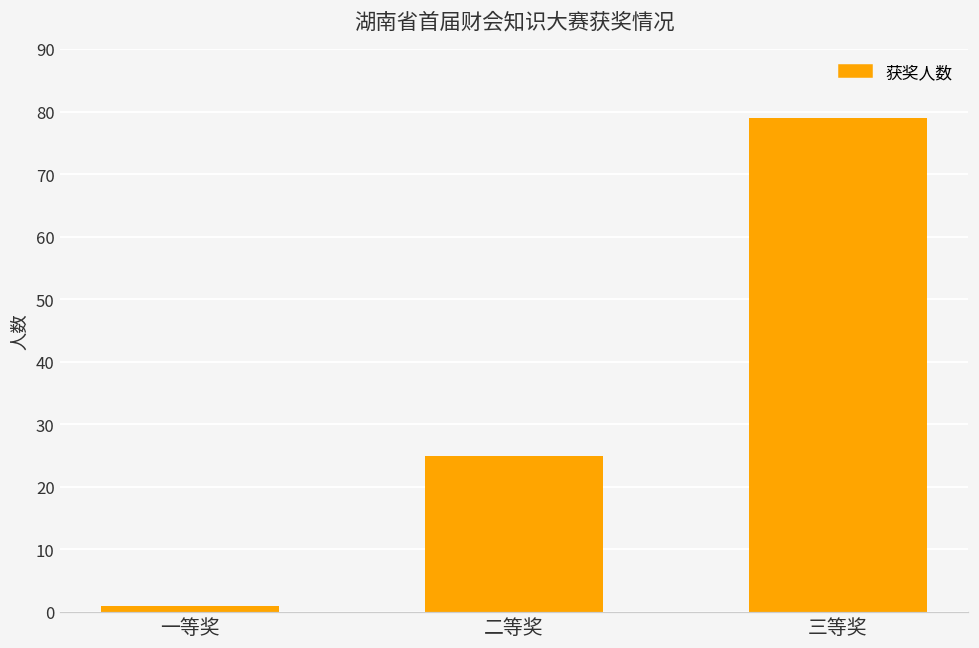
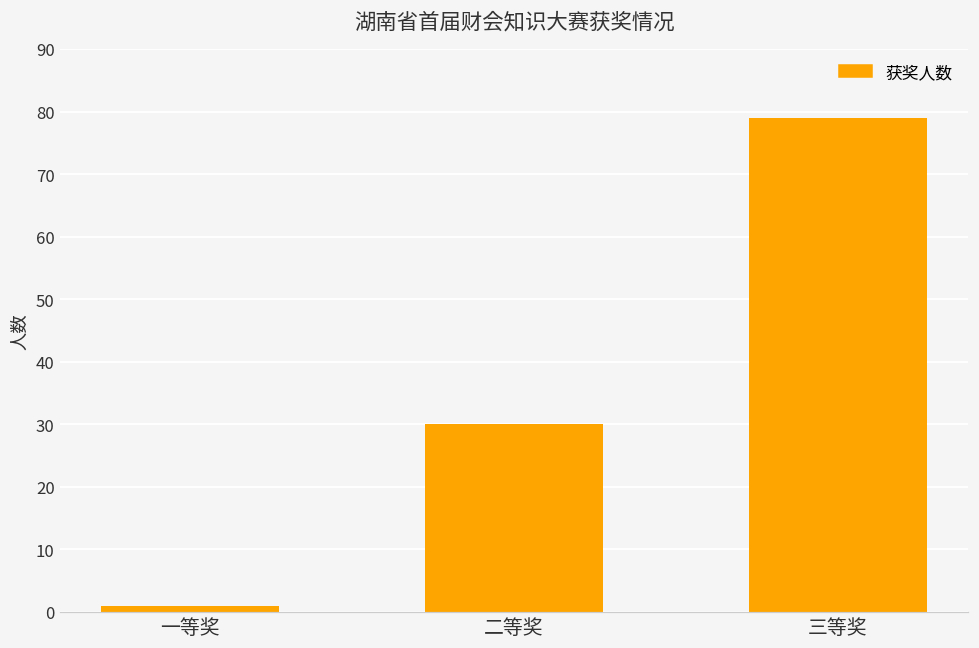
二等奖: 25 -> 30
